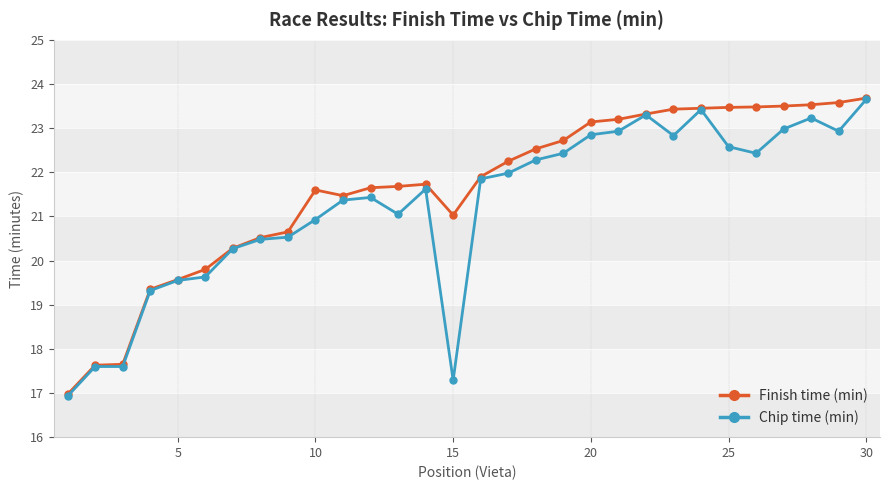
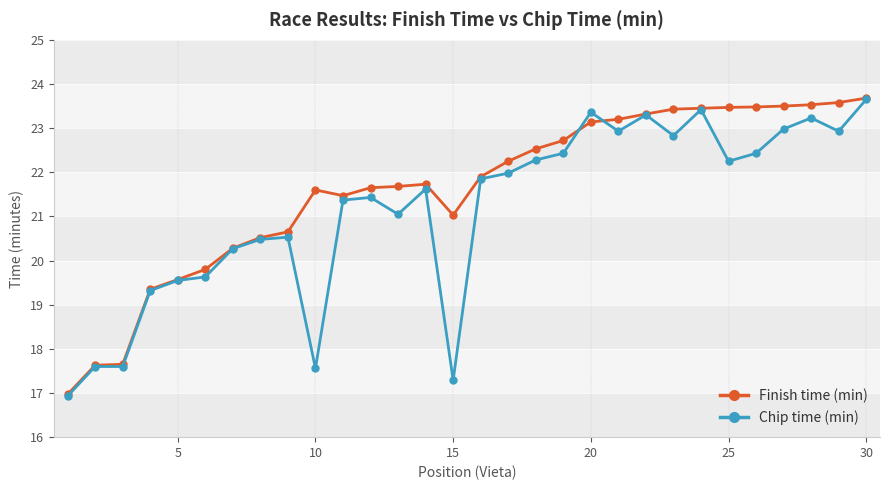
Chip time (min), 10: 20.9 -> 17.6
Chip time (min), 20: 22.9 -> 23.4
Chip time (min), 25: 22.6 -> 22.3
